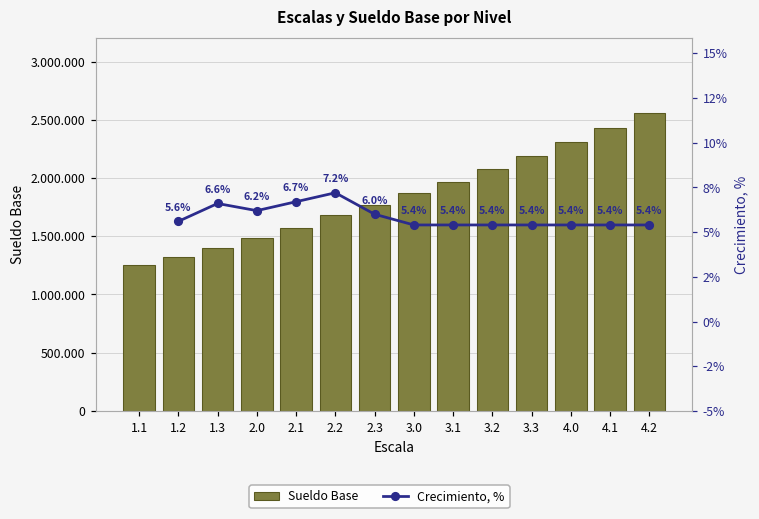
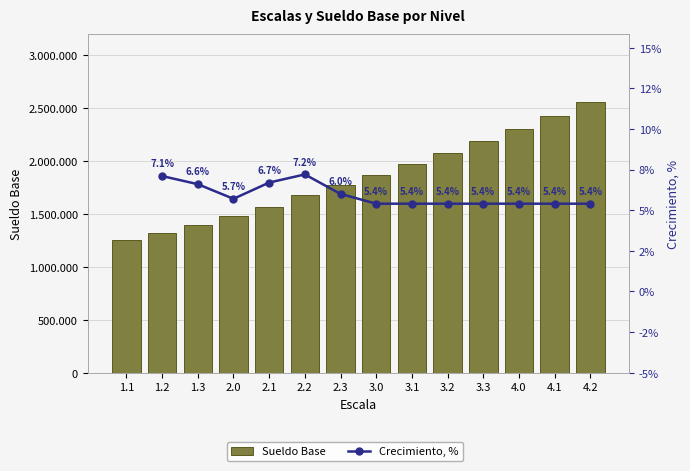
Crecimiento, %, 1.2: 5.6% -> 7.1%
Crecimiento, %, 2.0: 6.2% -> 5.7%
